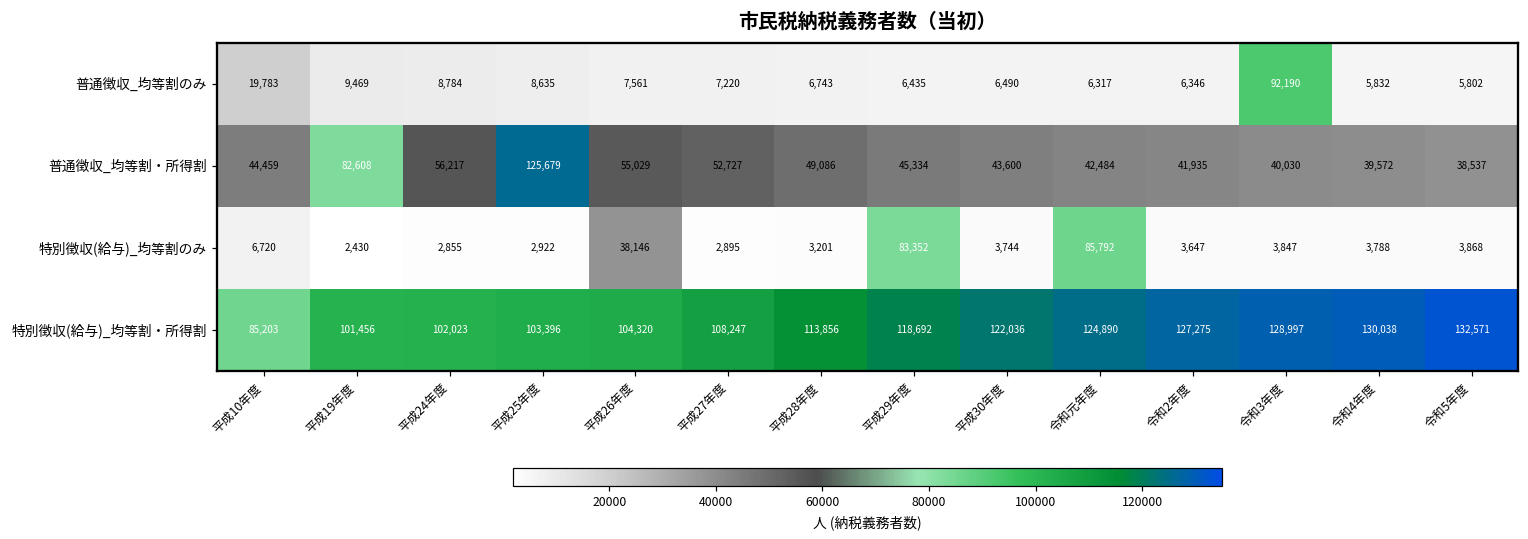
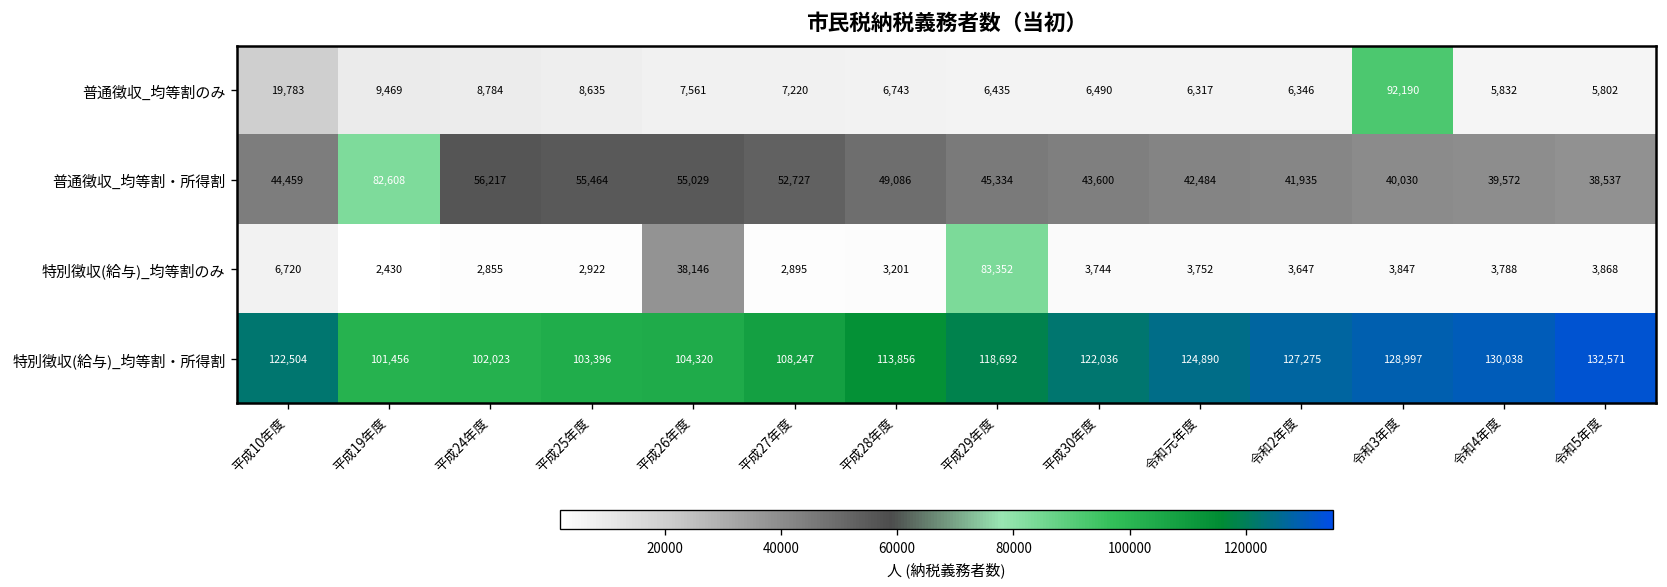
普通徴収_均等割・所得割, 平成25年度: 125,679 -> 55,464
特別徴収(給与)_均等割のみ, 令和元年度: 85,792 -> 3,752
特別徴収(給与)_均等割・所得割, 平成10年度: 85,203 -> 122,504
